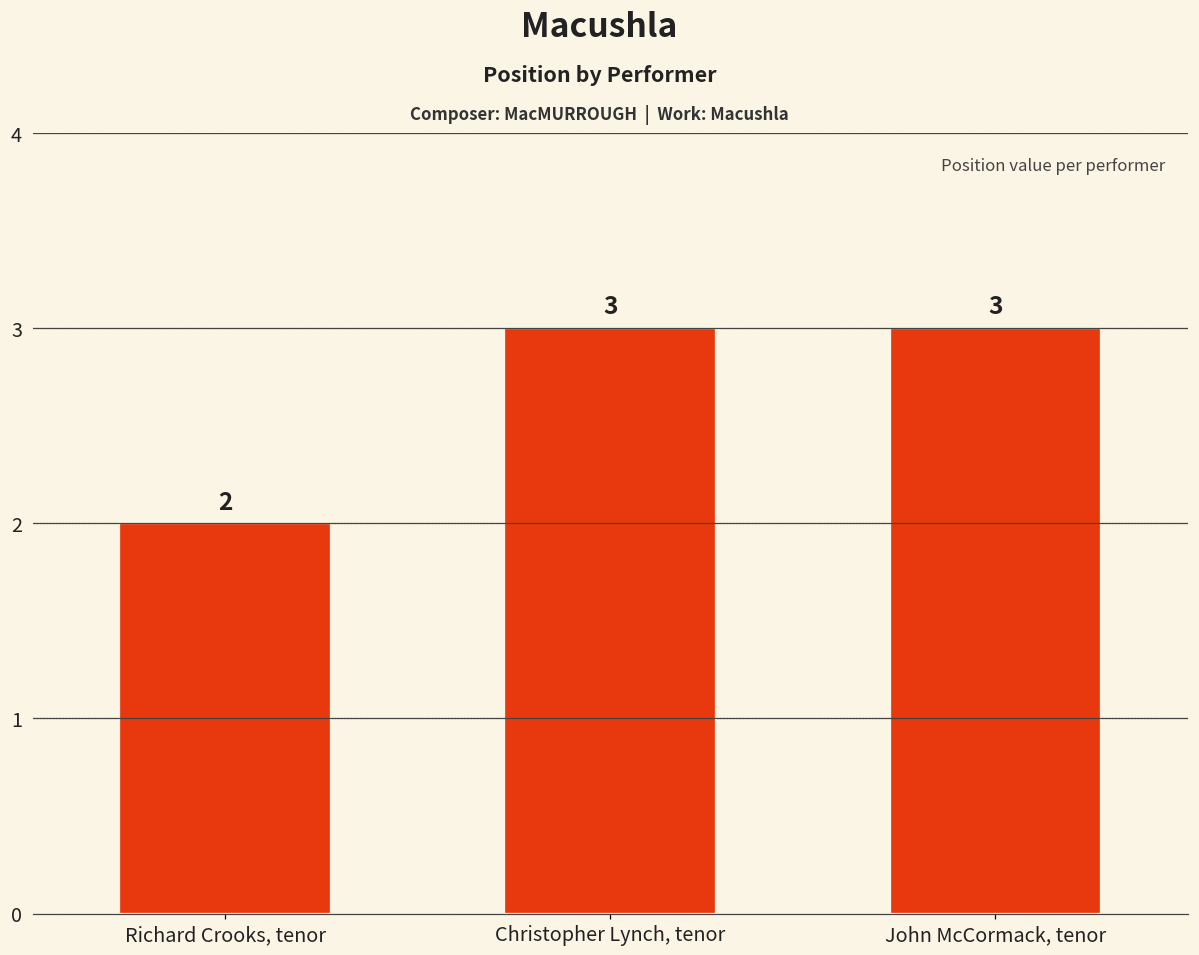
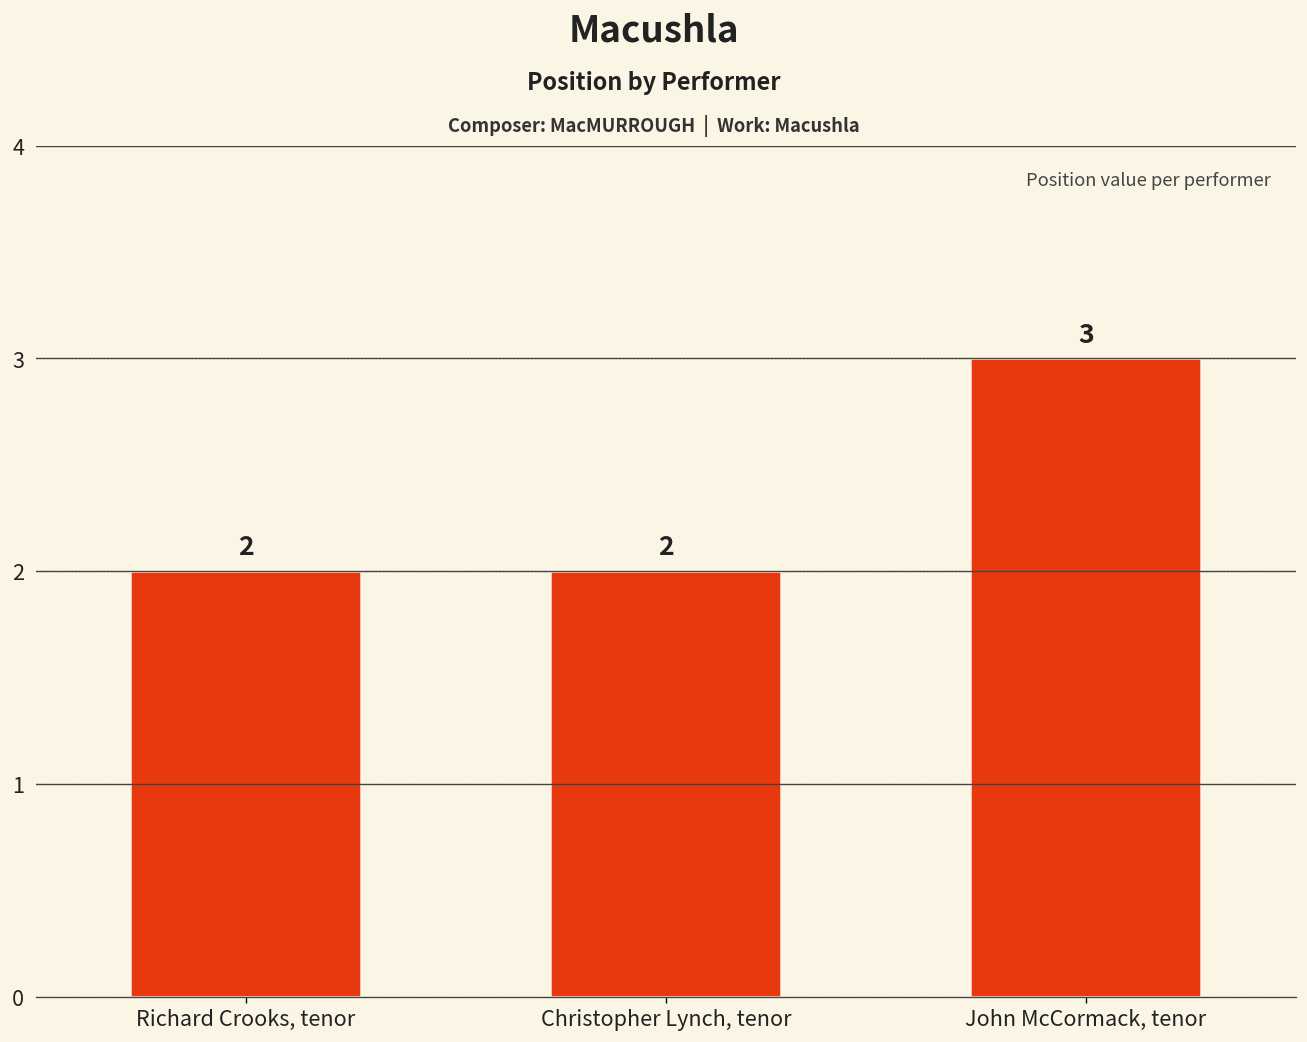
Christopher Lynch, tenor: 3 -> 2
